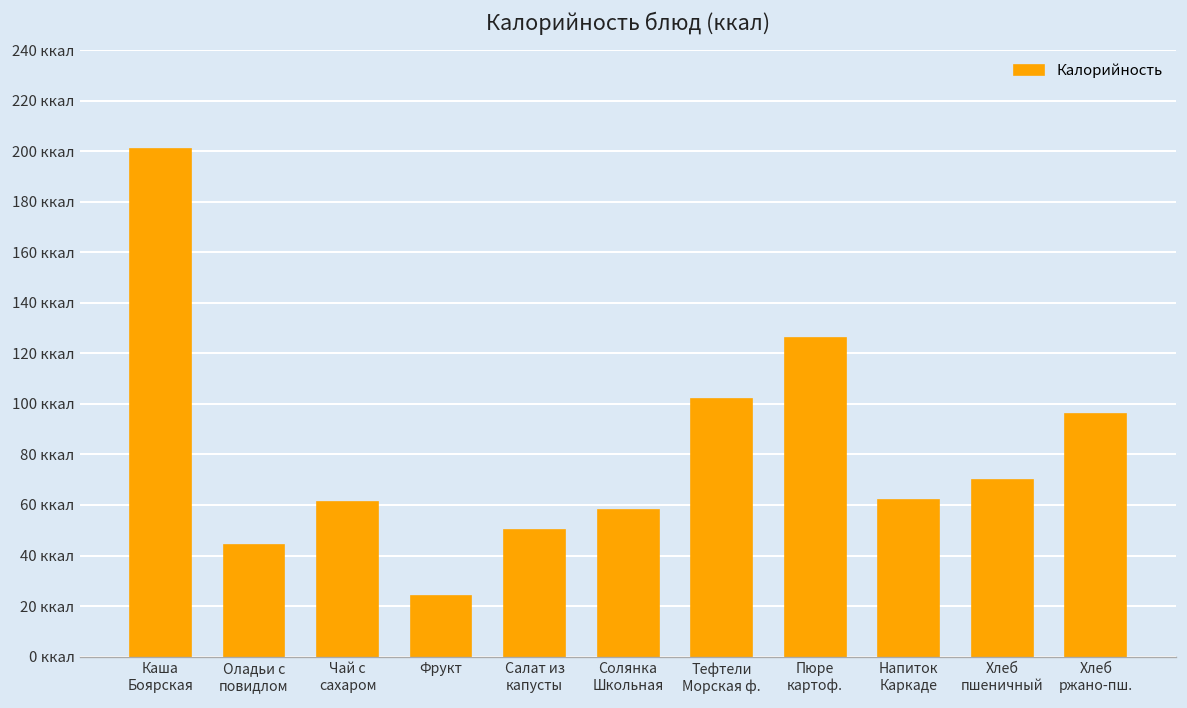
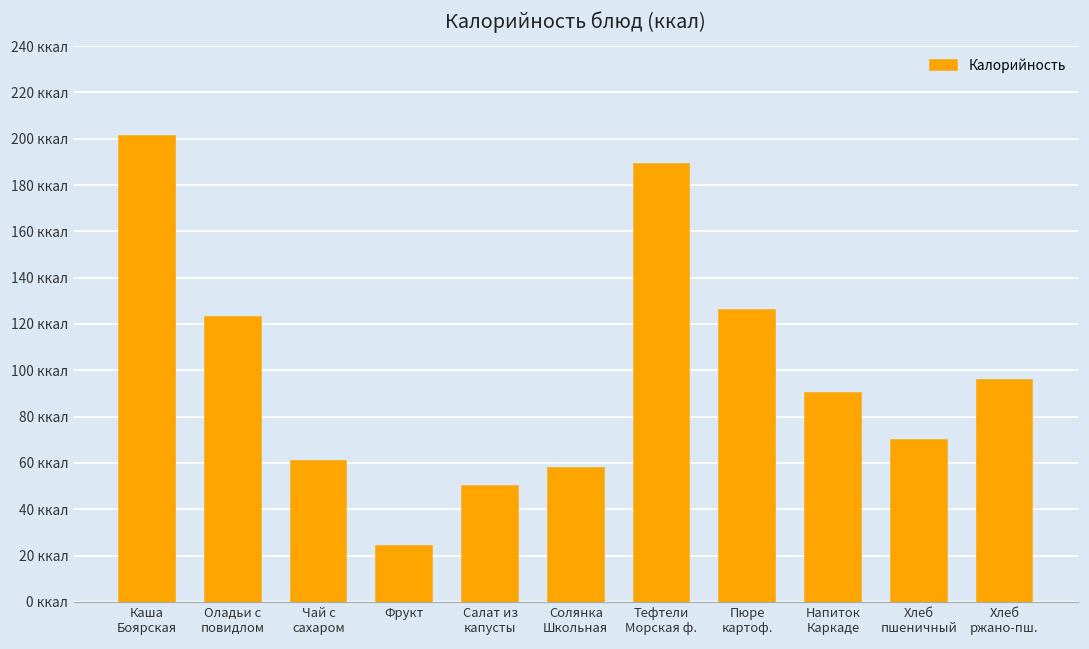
Оладьи с повидлом: 44 ккал -> 123 ккал
Тефтели Морская ф.: 102 ккал -> 189 ккал
Напиток Каркаде: 62 ккал -> 90 ккал
